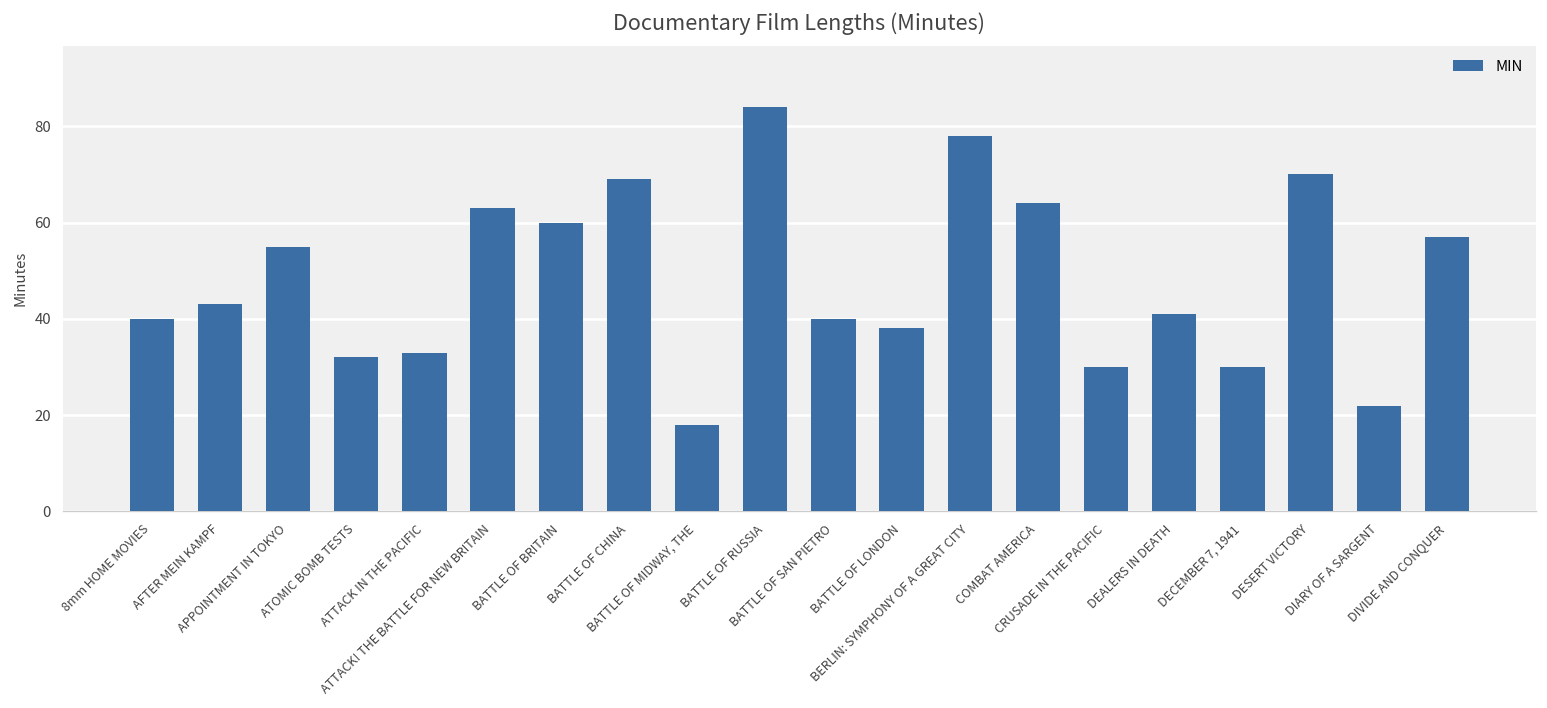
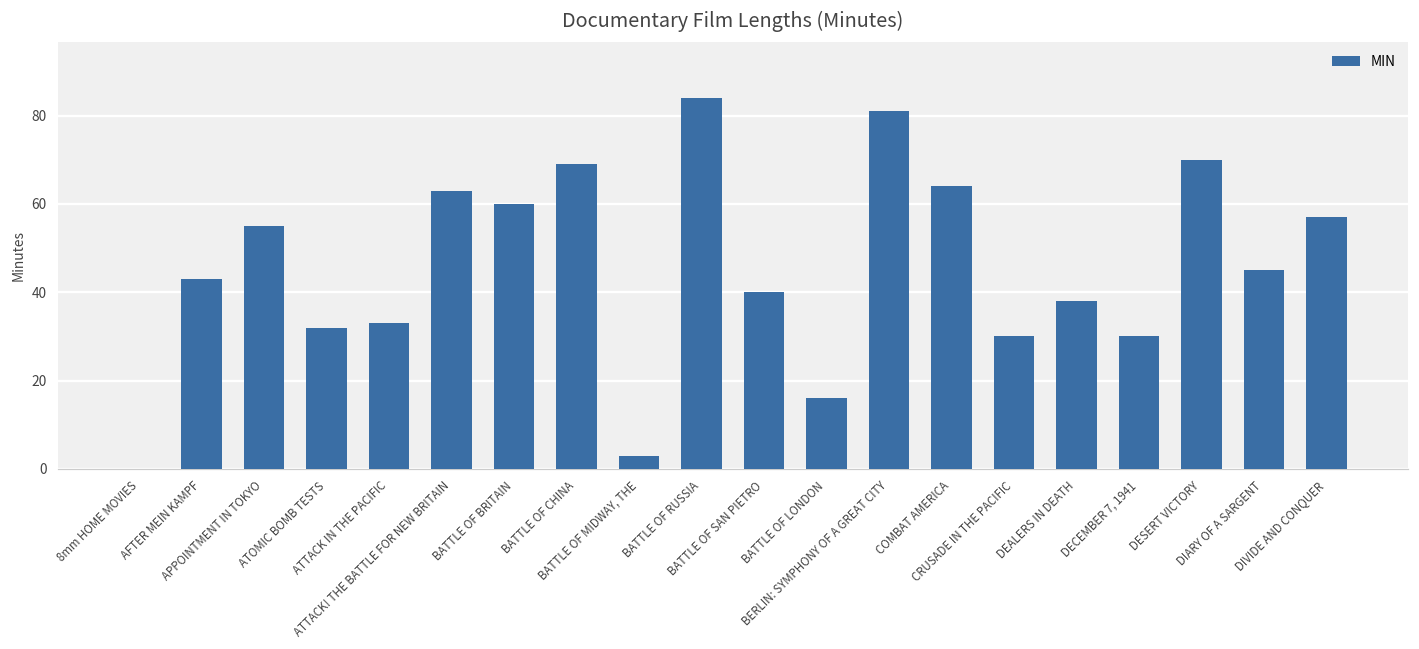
8mm HOME MOVIES: 40 -> 0
BATTLE OF MIDWAY, THE: 18 -> 3
BATTLE OF LONDON: 38 -> 16
BERLIN: SYMPHONY OF A GREAT CITY: 78 -> 81
DEALERS IN DEATH: 41 -> 38
DIARY OF A SARGENT: 22 -> 45
